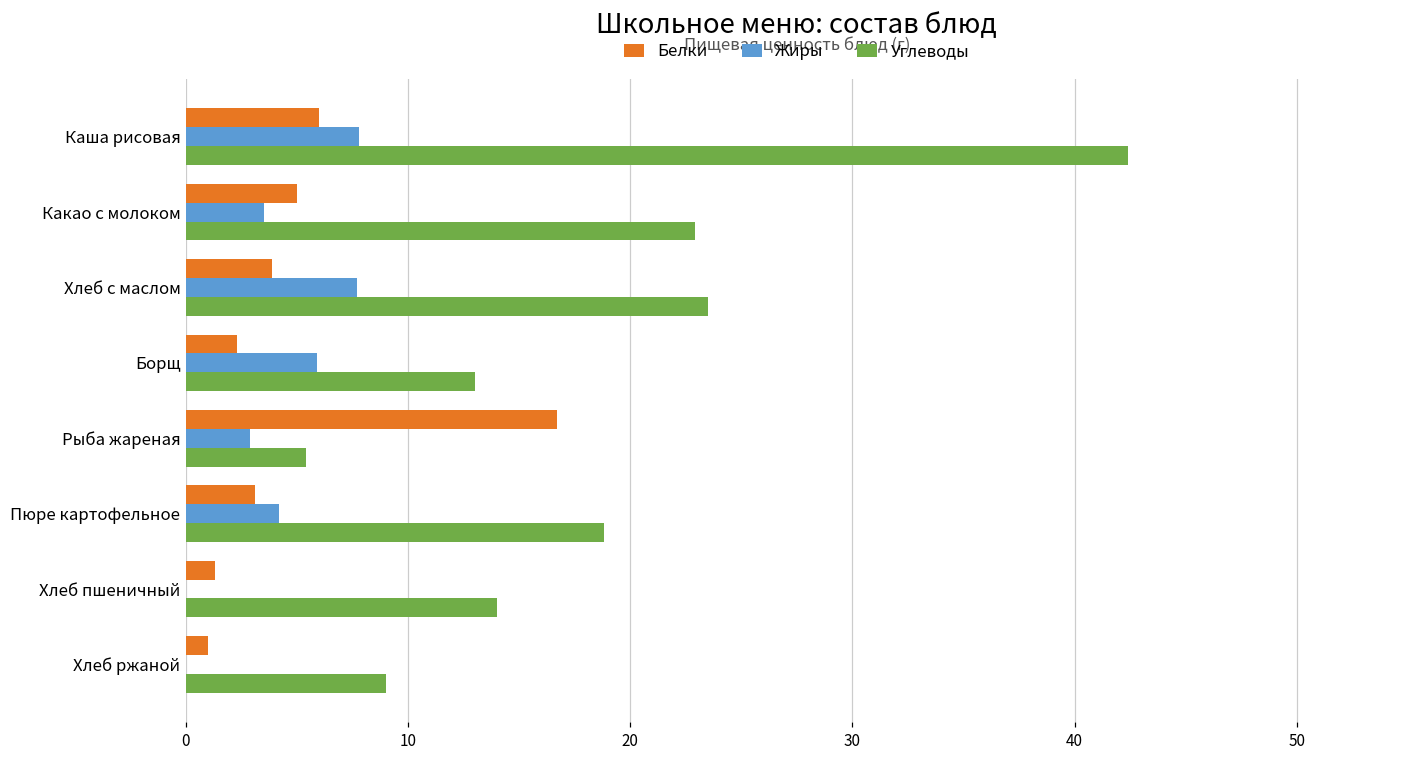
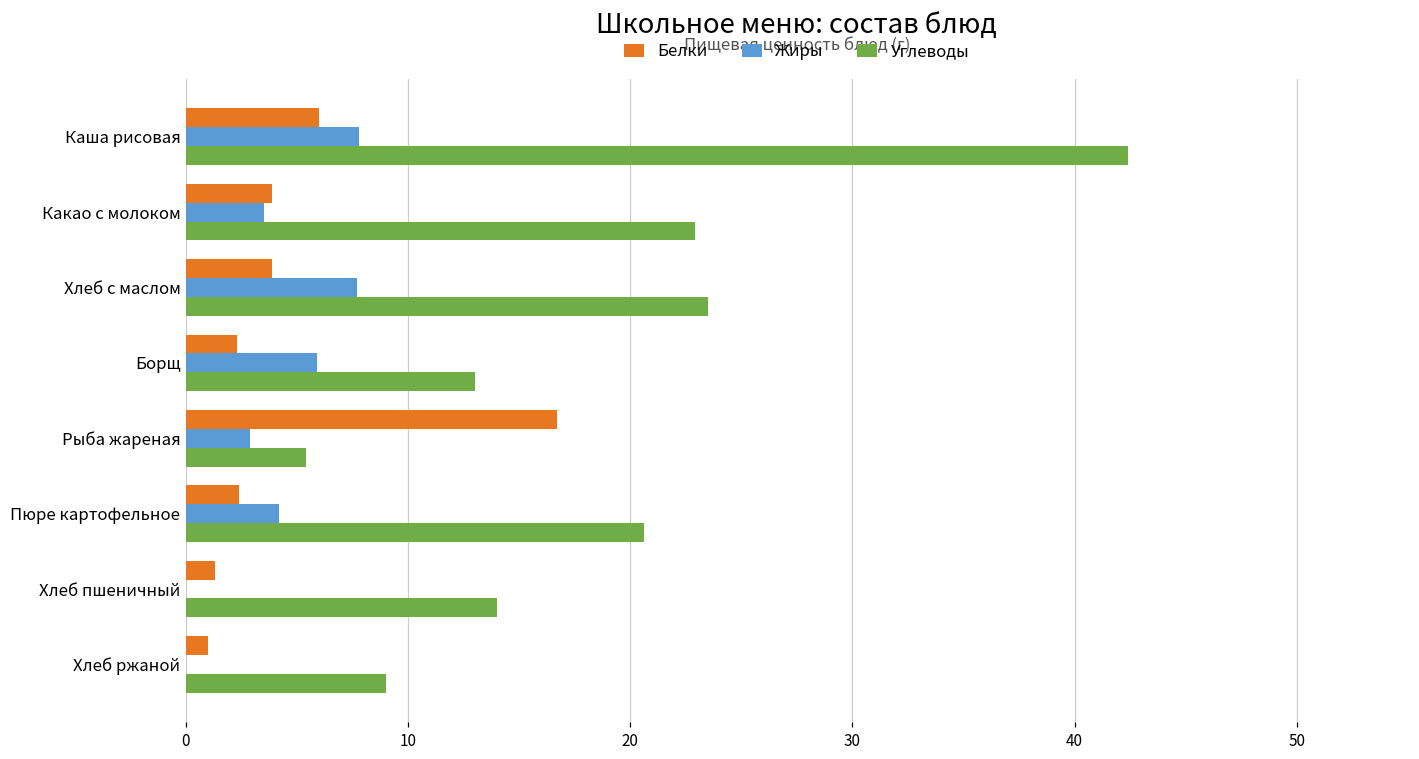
Белки, Какао с молоком: 5.0 -> 3.9
Белки, Пюре картофельное: 3.1 -> 2.4
Углеводы, Пюре картофельное: 18.8 -> 20.6
